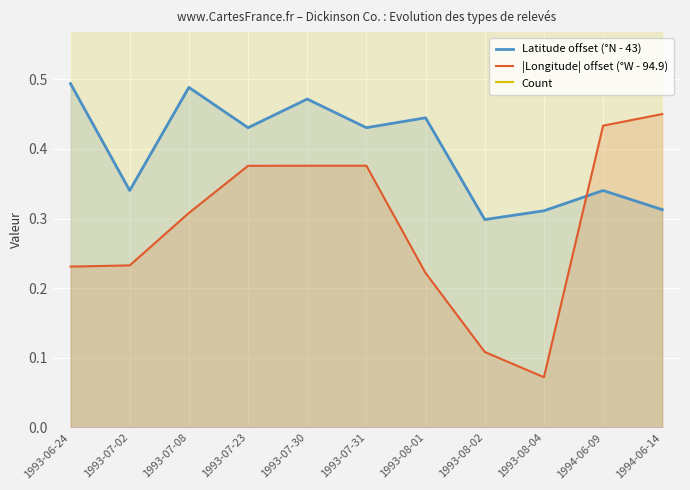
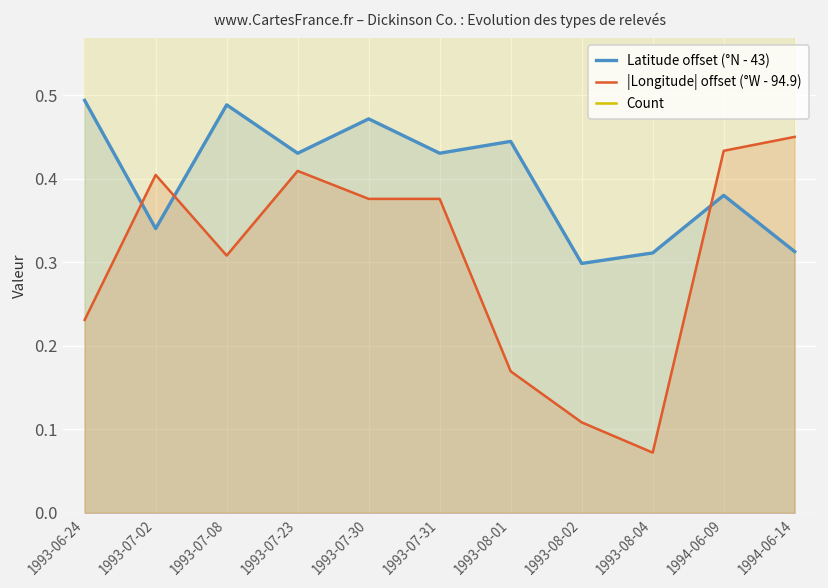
|Longitude| offset (°W - 94.9), 1993-07-02: 0.23 -> 0.40
|Longitude| offset (°W - 94.9), 1993-07-23: 0.38 -> 0.41
|Longitude| offset (°W - 94.9), 1993-08-01: 0.22 -> 0.17
Latitude offset (°N - 43), 1994-06-09: 0.34 -> 0.38
